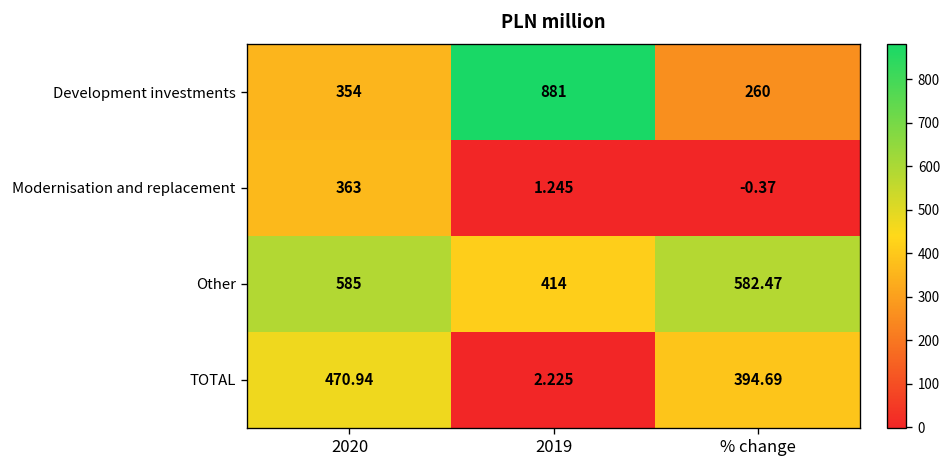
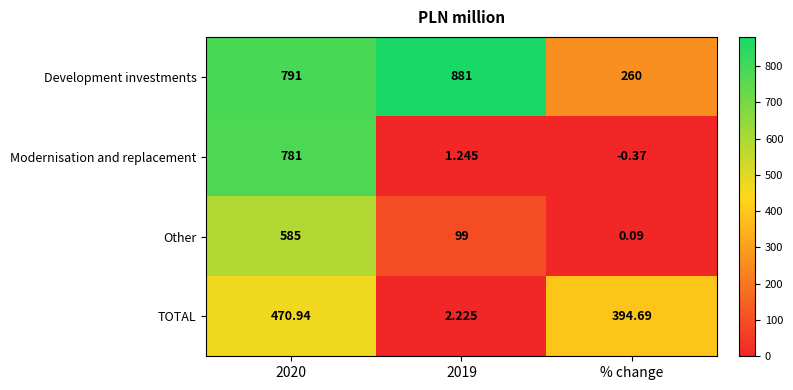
Development investments, 2020: 354 -> 791
Modernisation and replacement, 2020: 363 -> 781
Other, 2019: 414 -> 99
Other, % change: 582.47 -> 0.09
